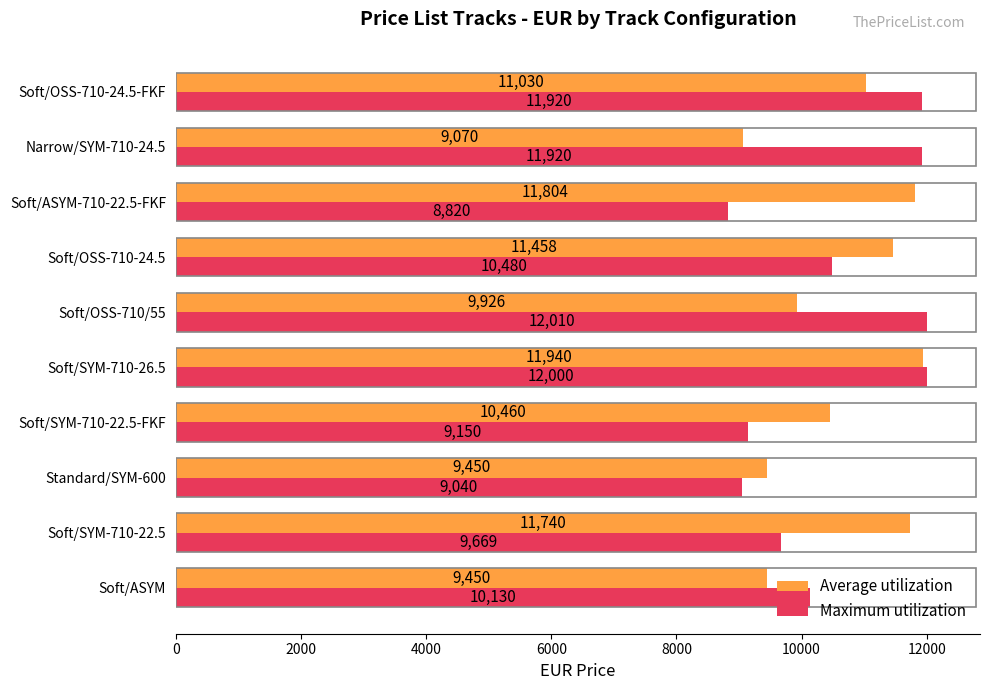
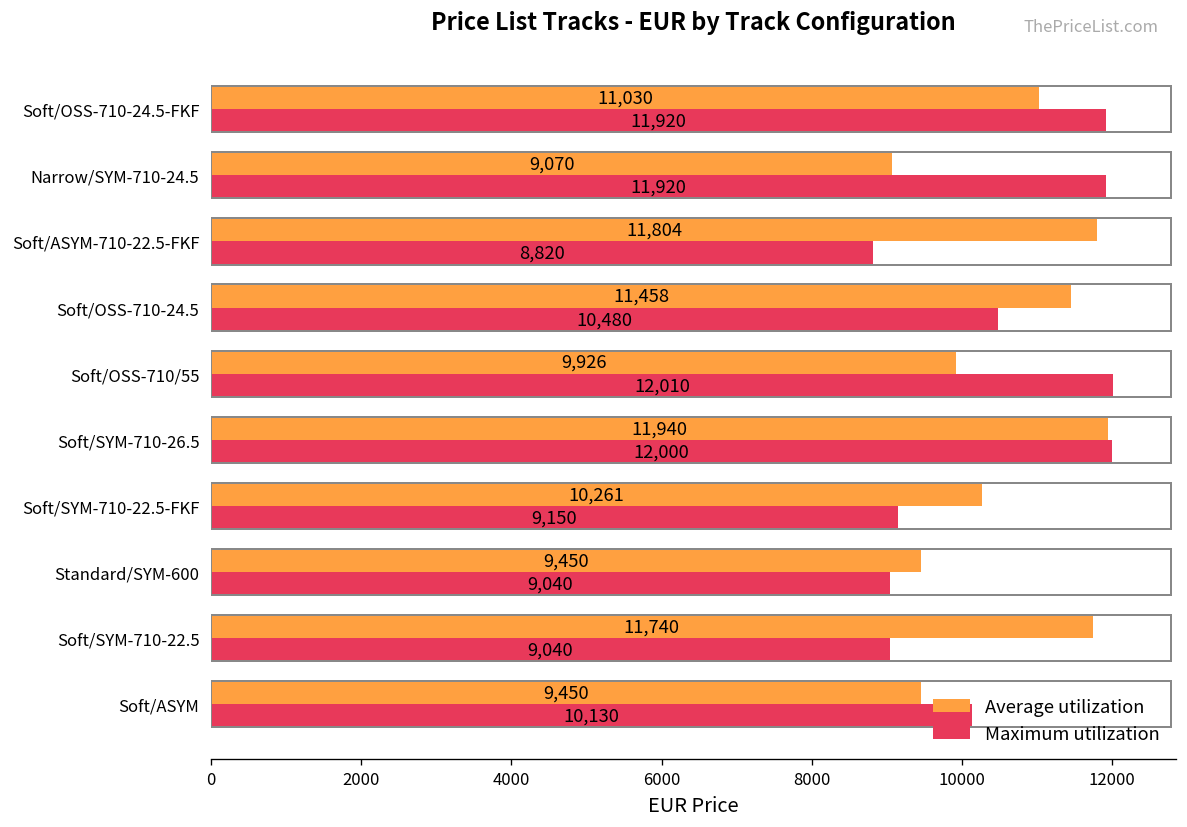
Average utilization, Soft/SYM-710-22.5-FKF: 10,460 -> 10,261
Maximum utilization, Soft/SYM-710-22.5: 9,669 -> 9,040
